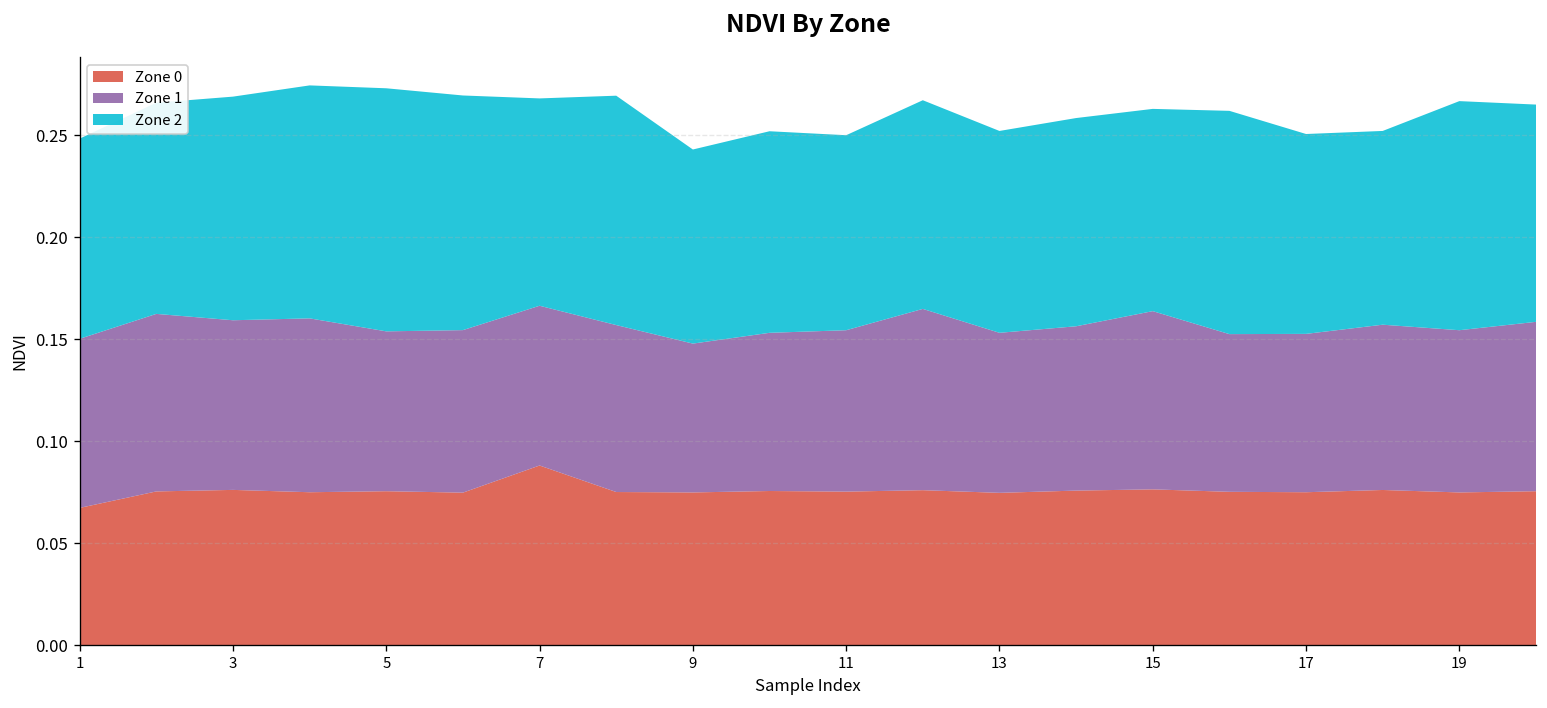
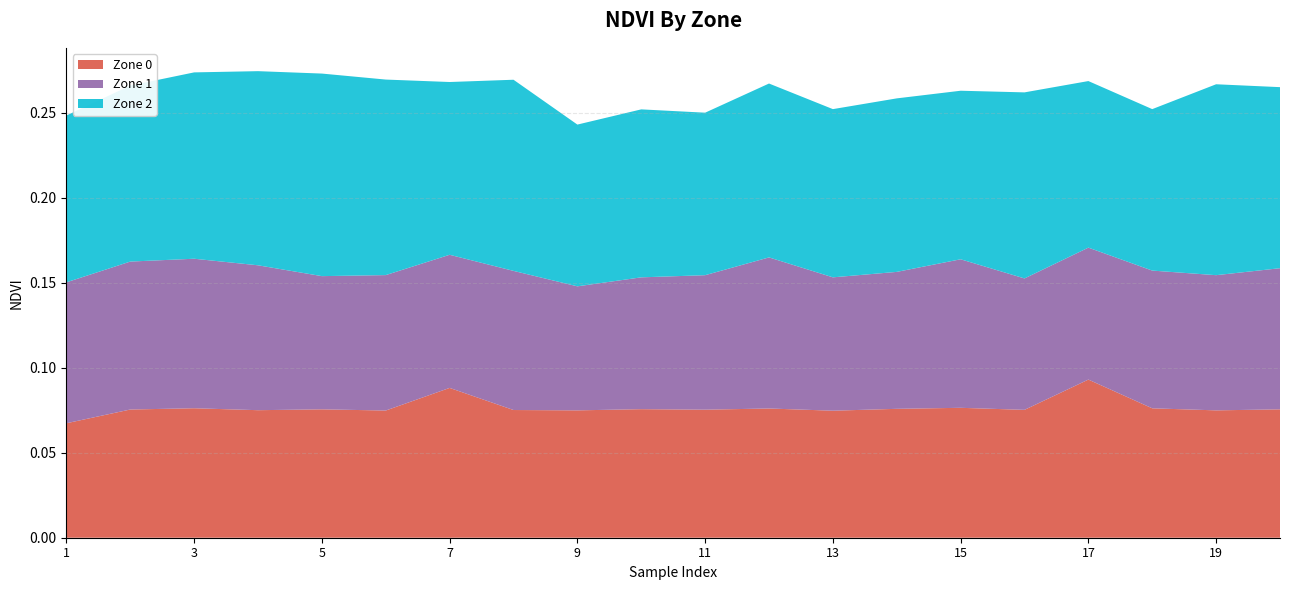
Zone 1, 3: 0.083 -> 0.088
Zone 0, 17: 0.075 -> 0.093
